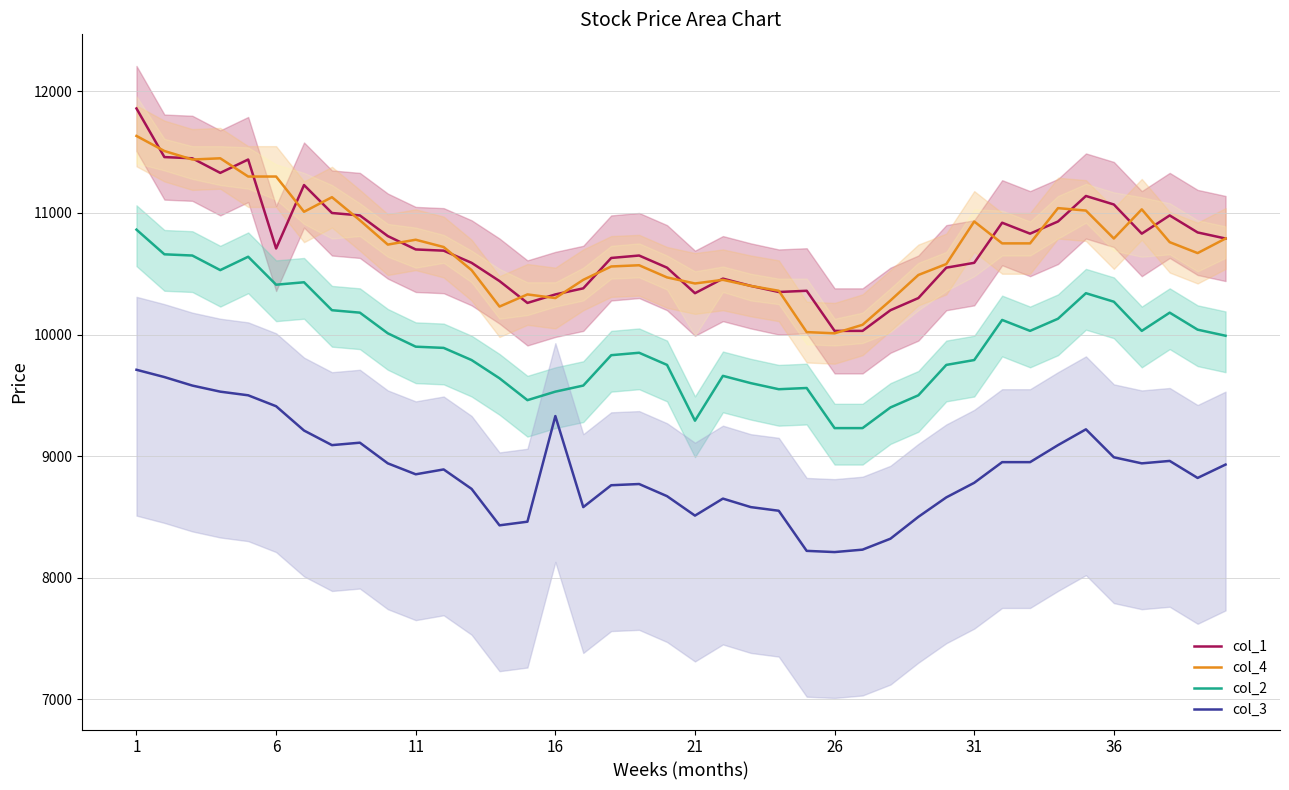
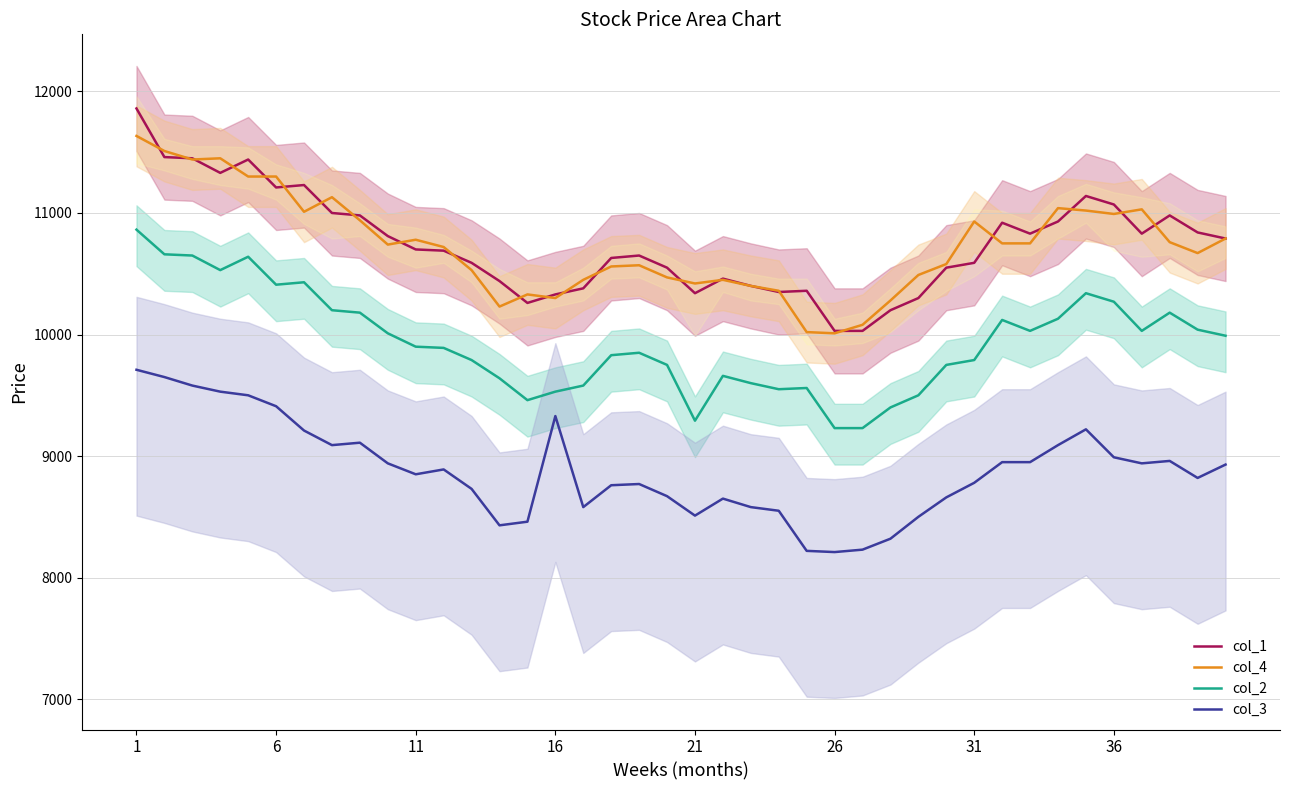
col_1, 6: 10710 -> 11210
col_4, 36: 10790 -> 10990
